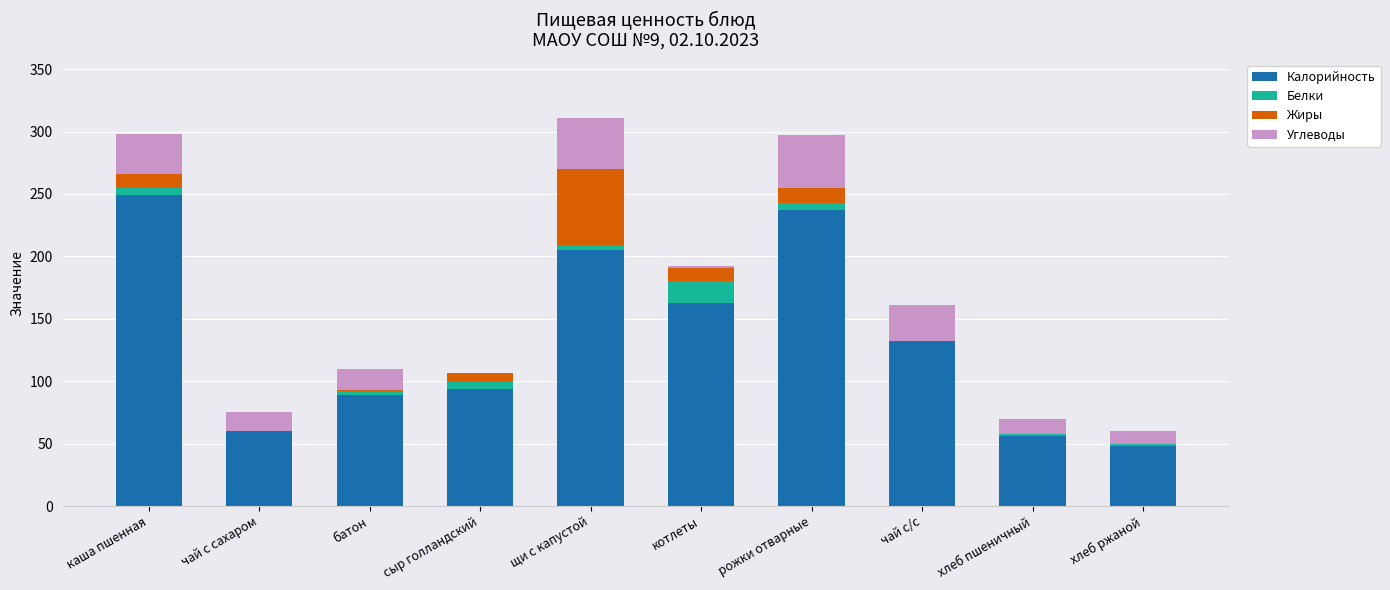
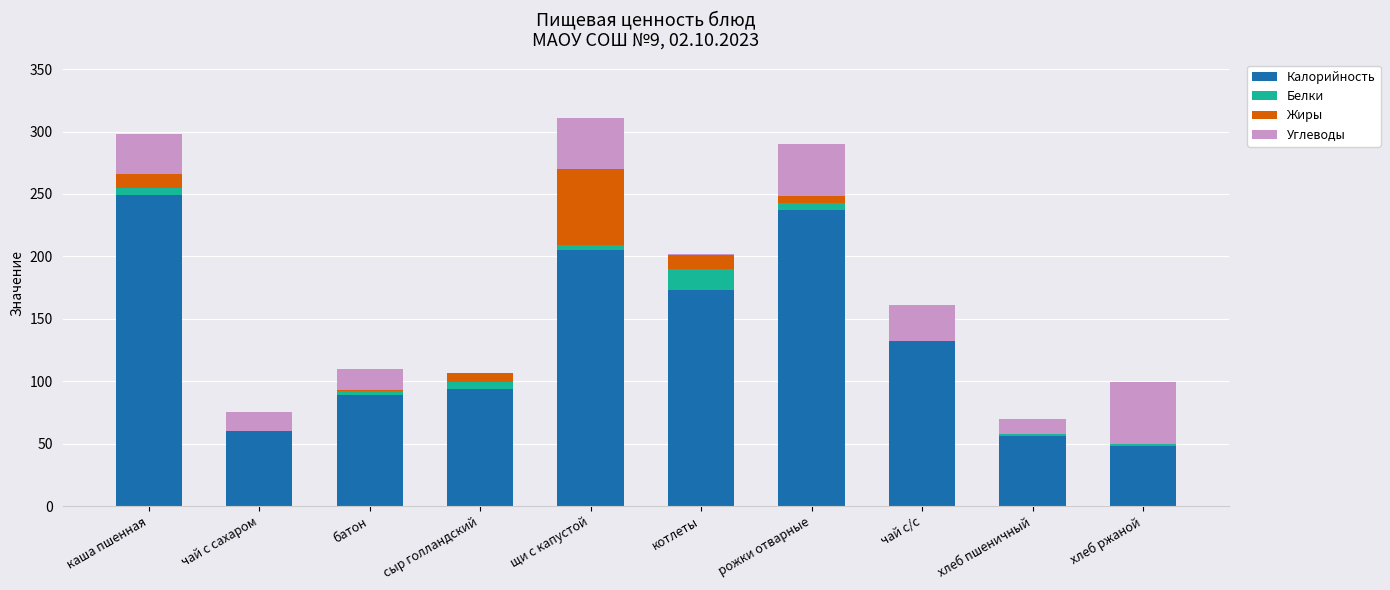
Калорийность, котлеты: 163 -> 173
Жиры, рожки отварные: 12 -> 5
Углеводы, хлеб ржаной: 10 -> 49
